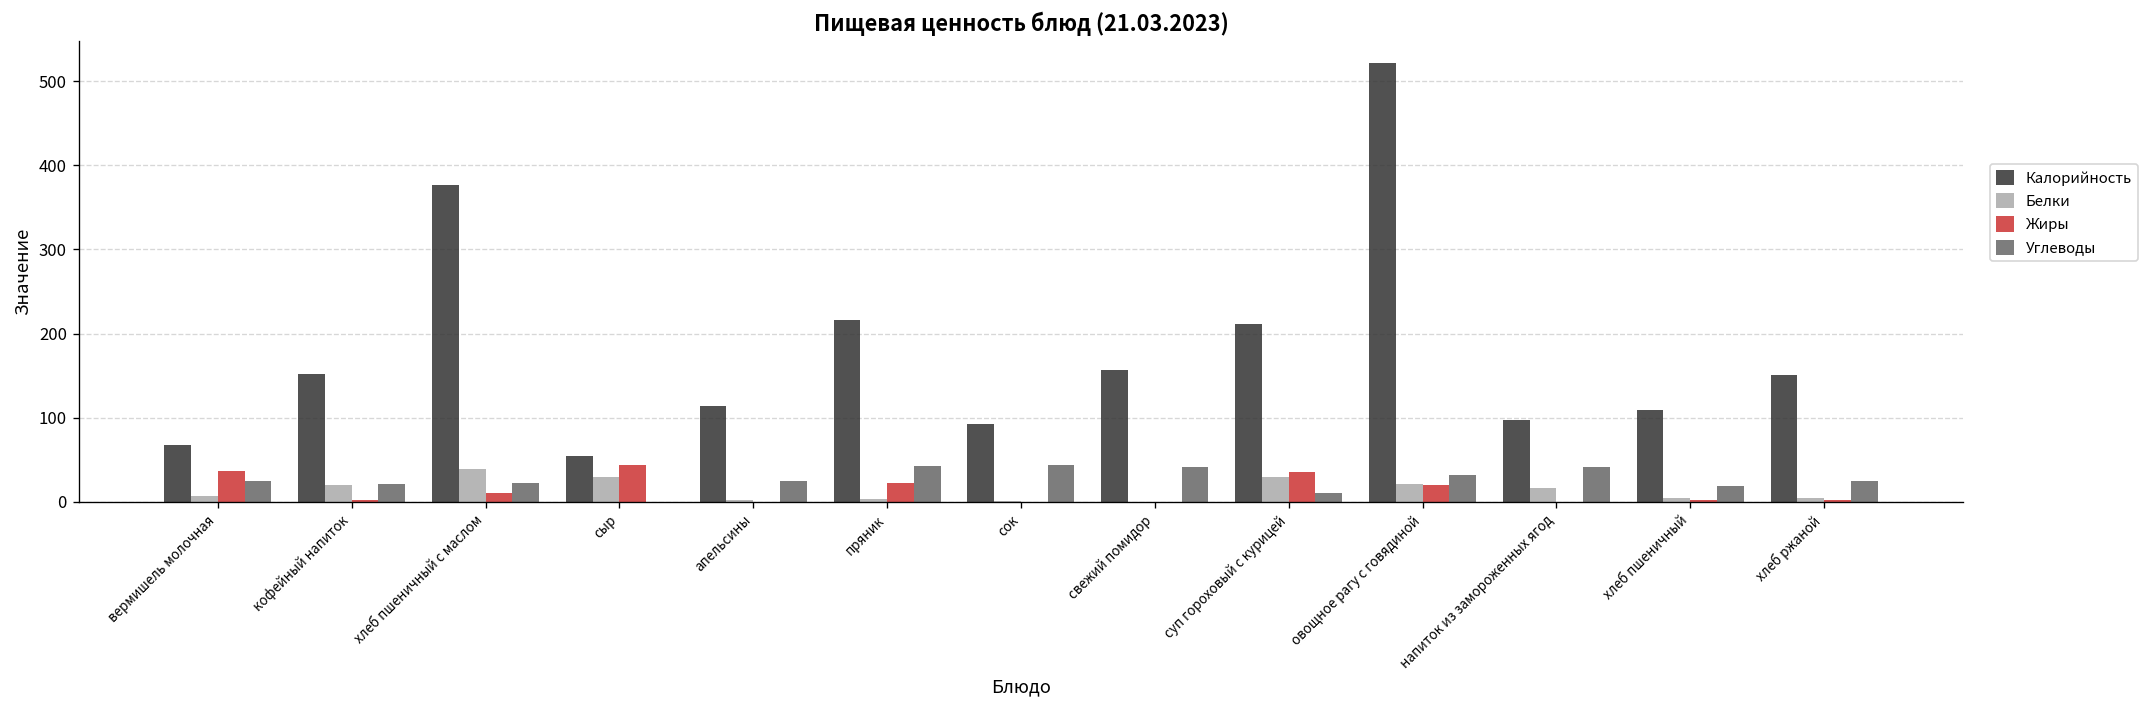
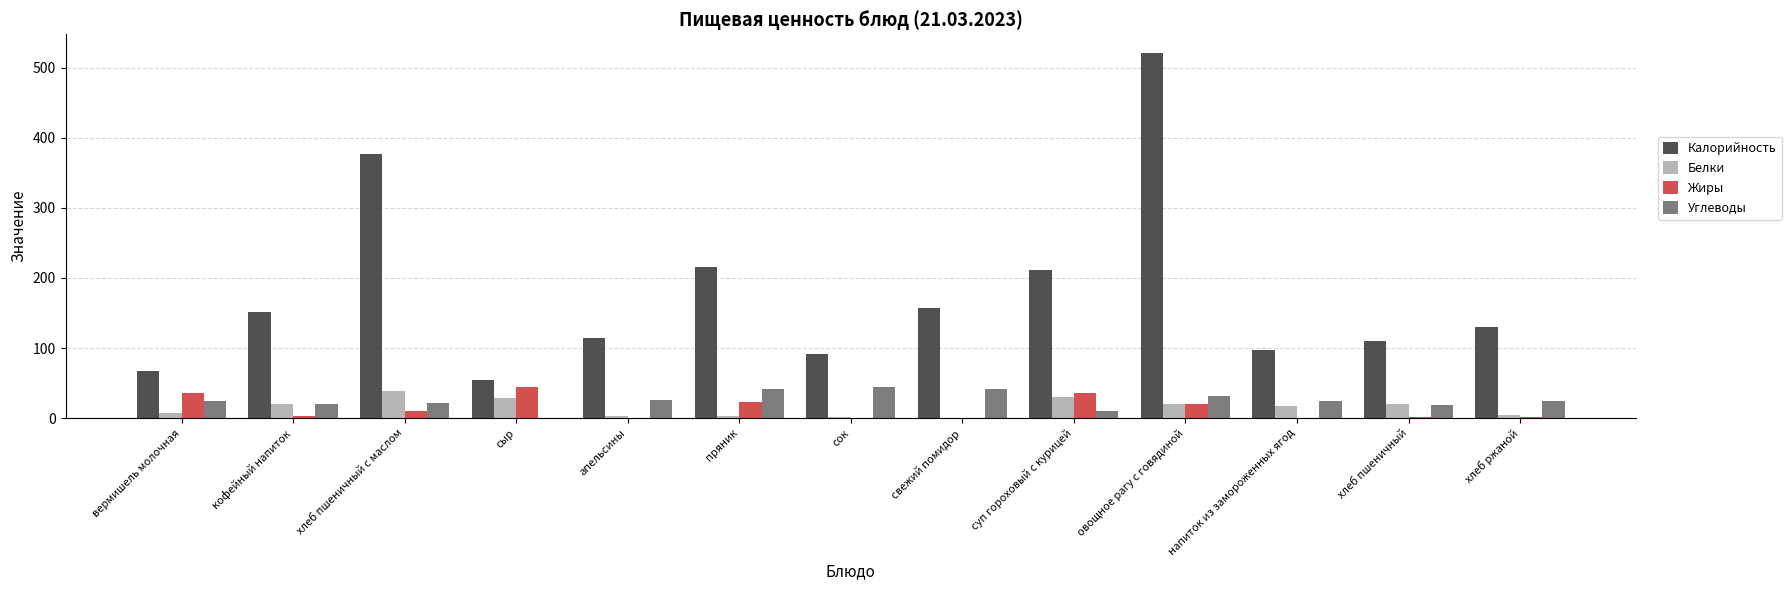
Углеводы, напиток из замороженных ягод: 40 -> 20
Белки, хлеб пшеничный: 0 -> 20
Калорийность, хлеб ржаной: 150 -> 130
